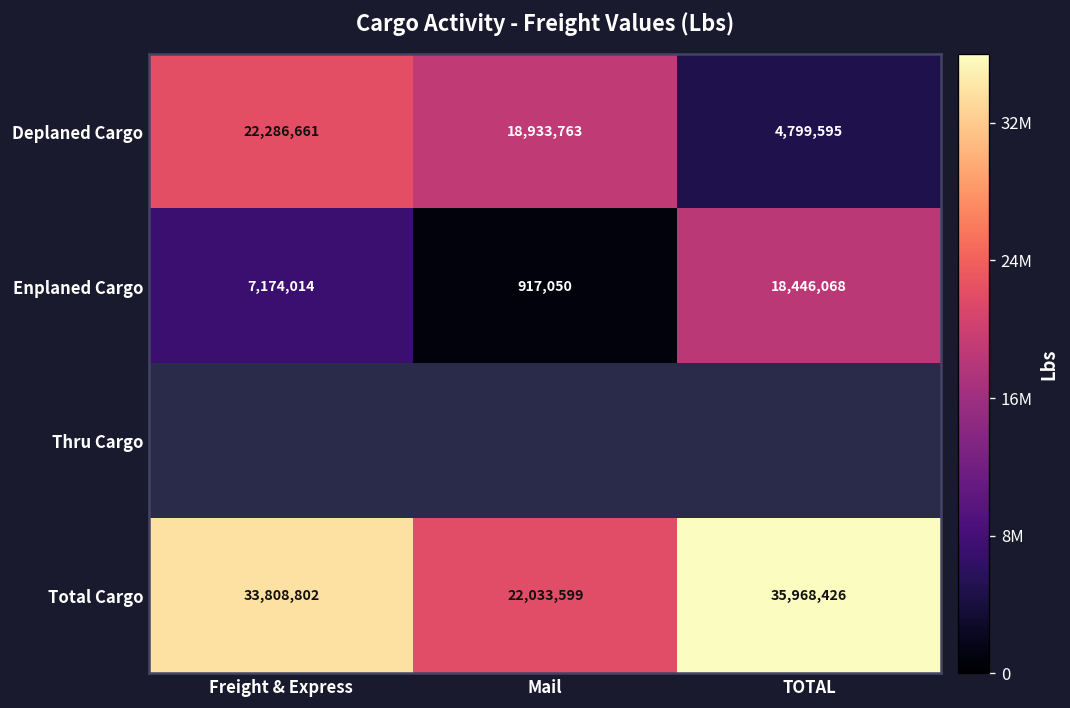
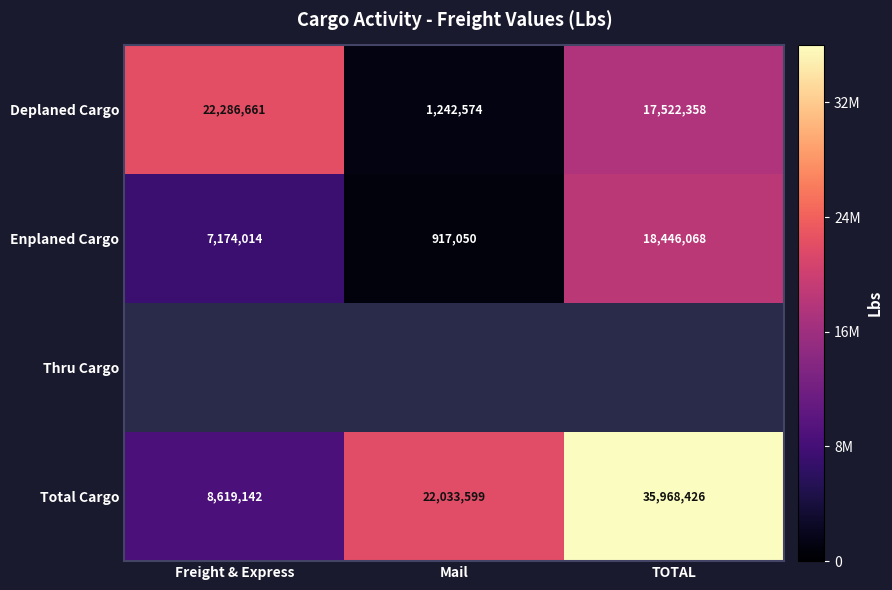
Deplaned Cargo, Mail: 18,933,763 -> 1,242,574
Deplaned Cargo, TOTAL: 4,799,595 -> 17,522,358
Total Cargo, Freight & Express: 33,808,802 -> 8,619,142
